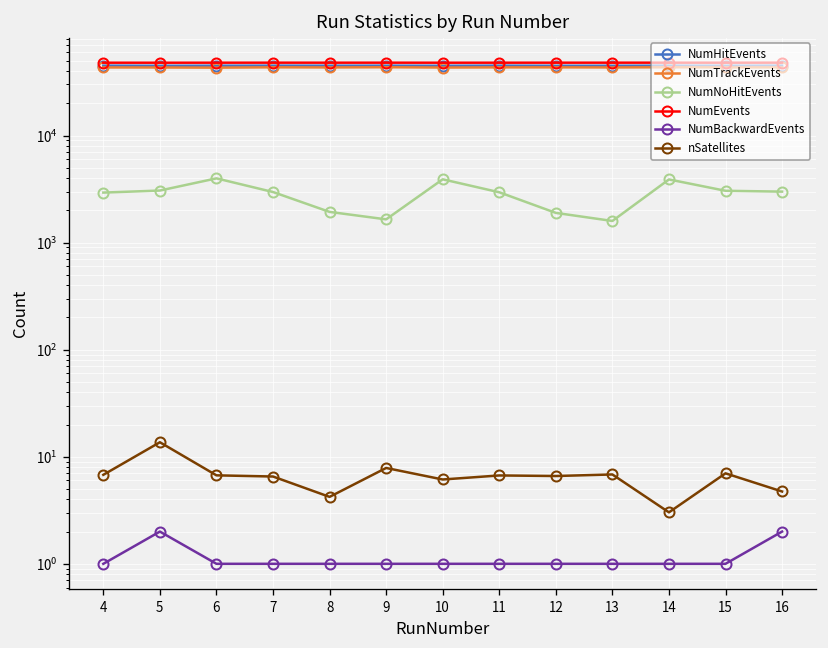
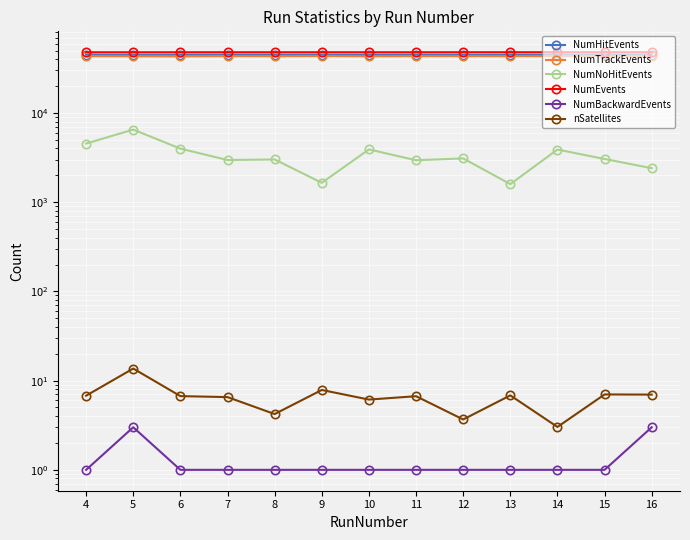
NumNoHitEvents, 4: 2900 -> 5000
NumNoHitEvents, 5: 3100 -> 7000
NumBackwardEvents, 5: 2 -> 3
NumNoHitEvents, 8: 1900 -> 3000
NumNoHitEvents, 12: 1900 -> 3100
nSatellites, 12: 7 -> 3.7
NumNoHitEvents, 16: 3000 -> 2400
NumBackwardEvents, 16: 2 -> 3
nSatellites, 16: 5 -> 7
